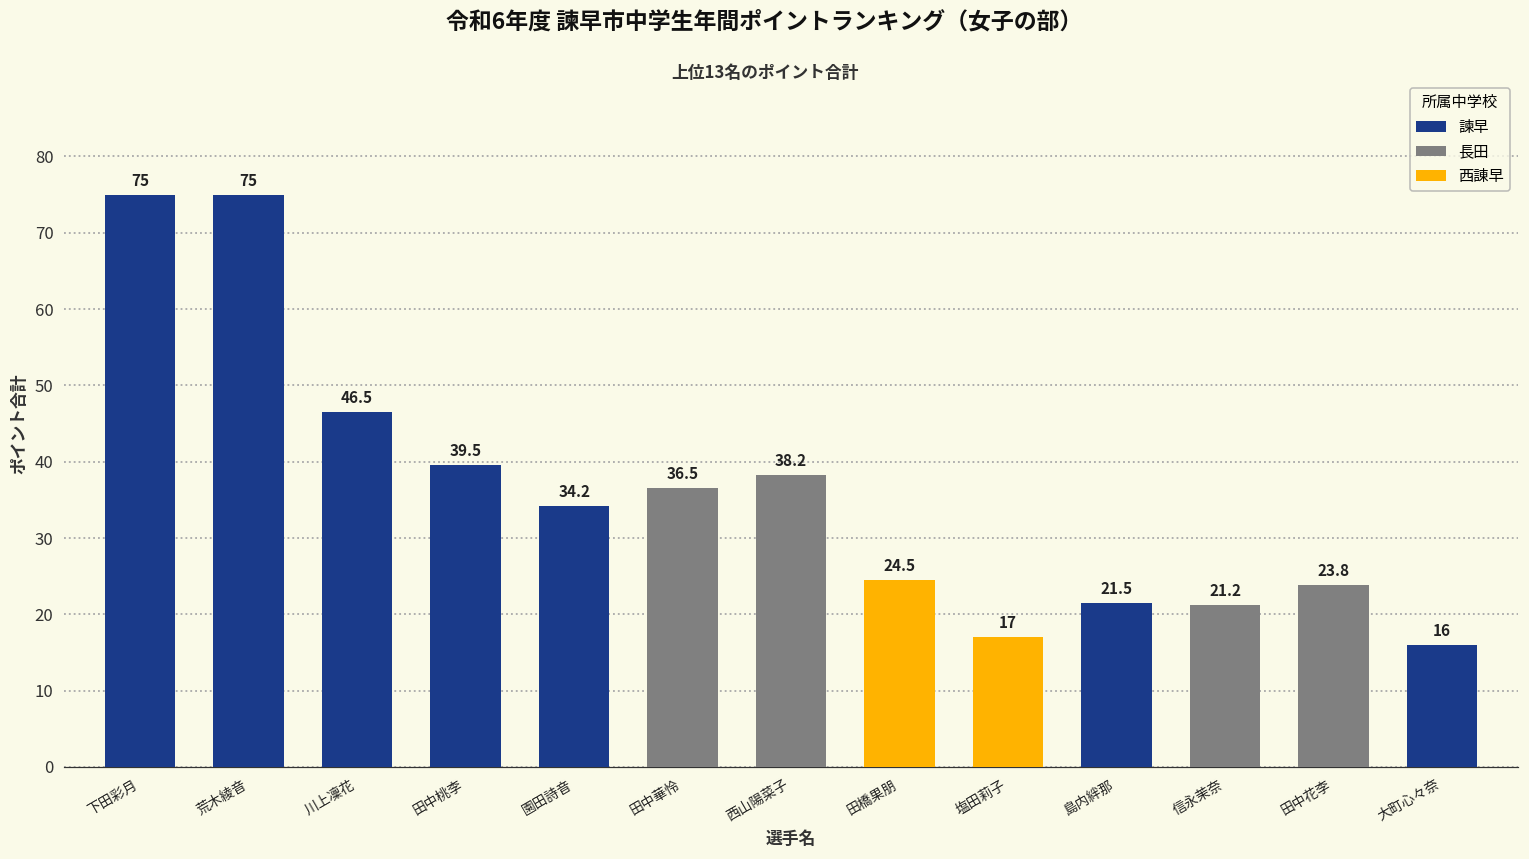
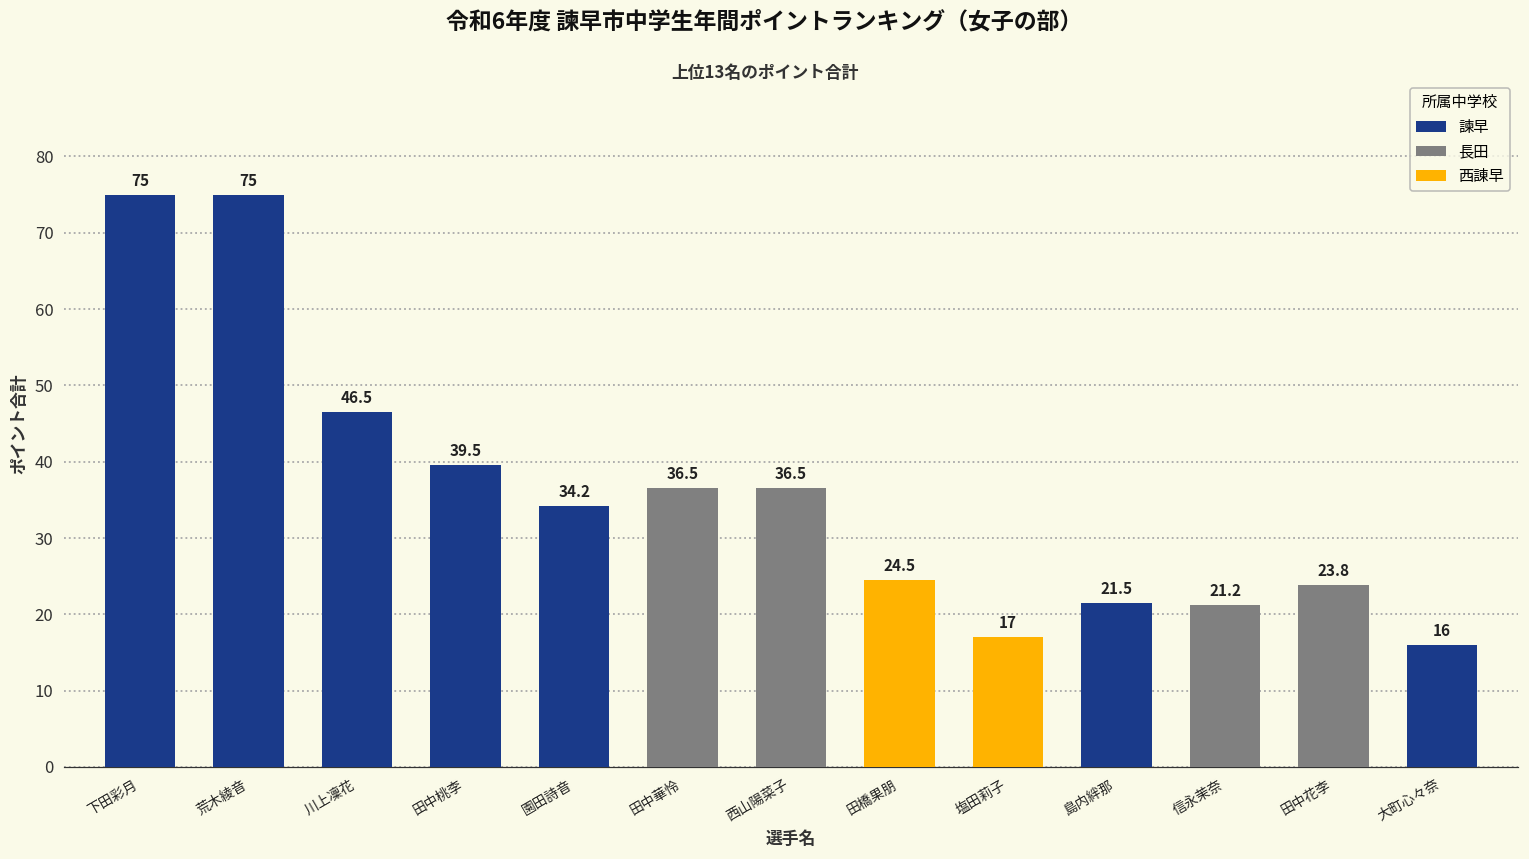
長田, 西山陽菜子: 38.2 -> 36.5
